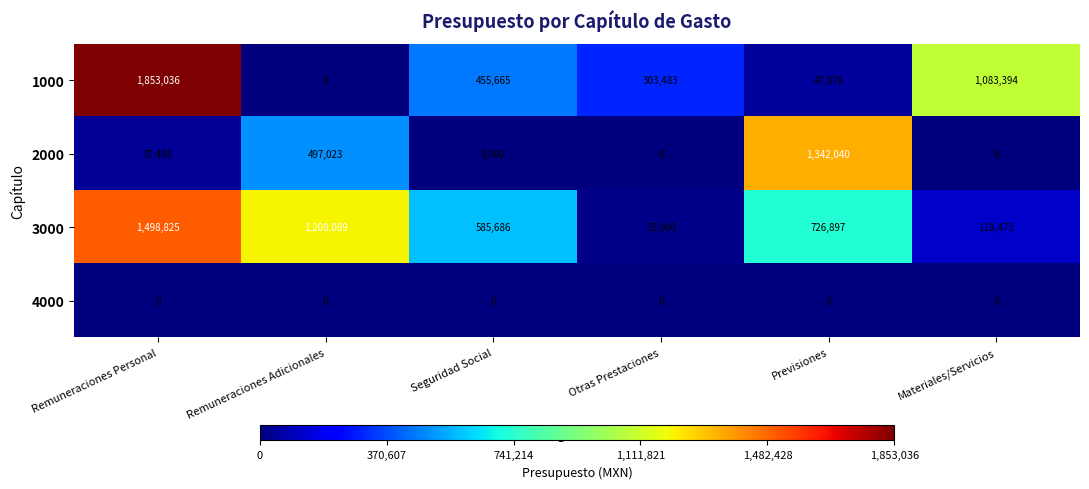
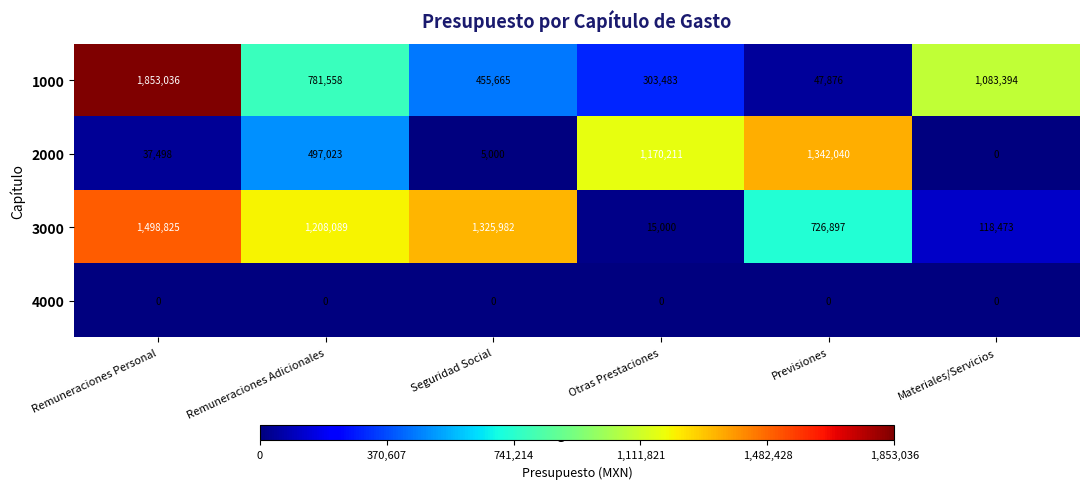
1000, Remuneraciones Adicionales: 0 -> 781,558
2000, Otras Prestaciones: 0 -> 1,170,211
3000, Seguridad Social: 585,686 -> 1,325,982
